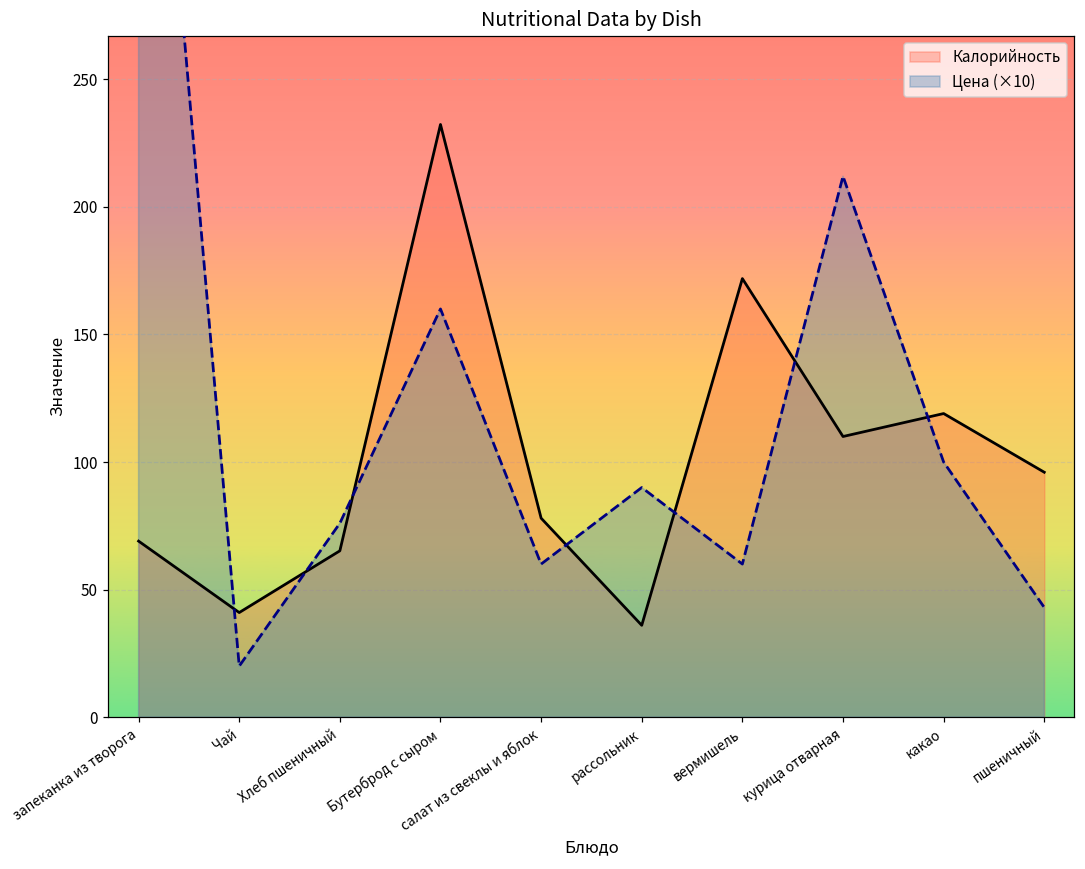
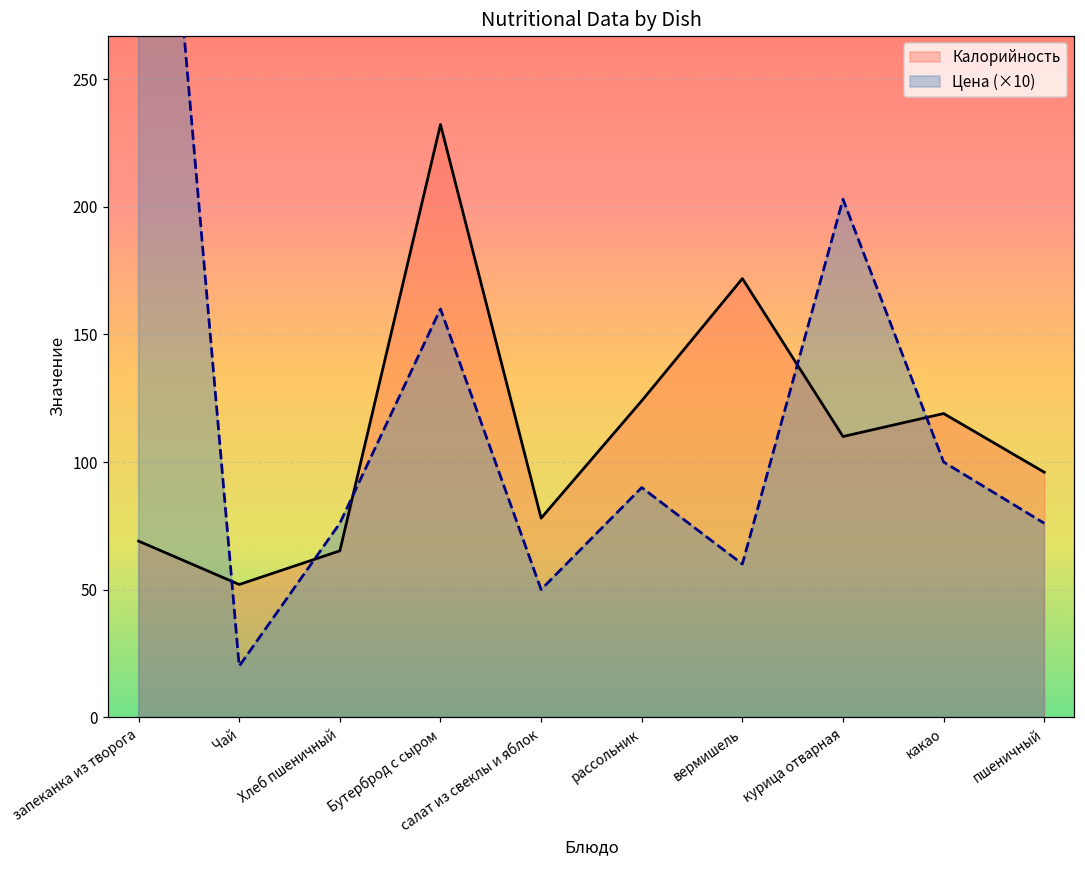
Калорийность, Чай: 41 -> 52
Цена (×10), салат из свеклы и яблок: 60 -> 50
Калорийность, рассольник: 36 -> 124
Цена (×10), курица отварная: 212 -> 203
Цена (×10), пшеничный: 43 -> 76
